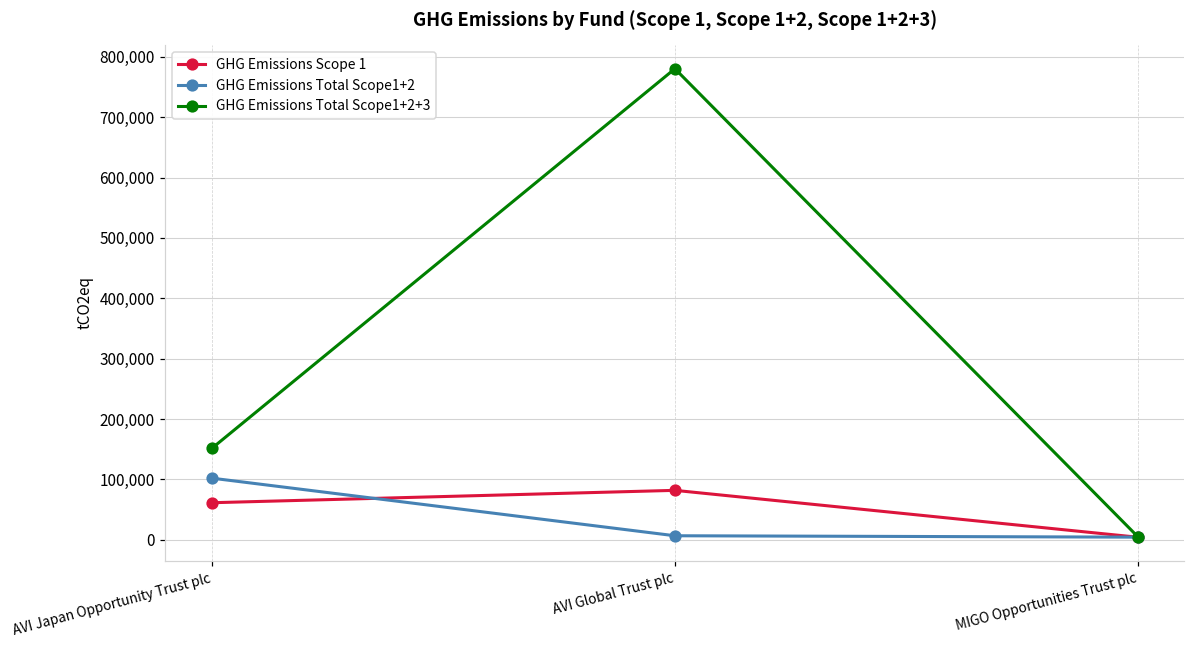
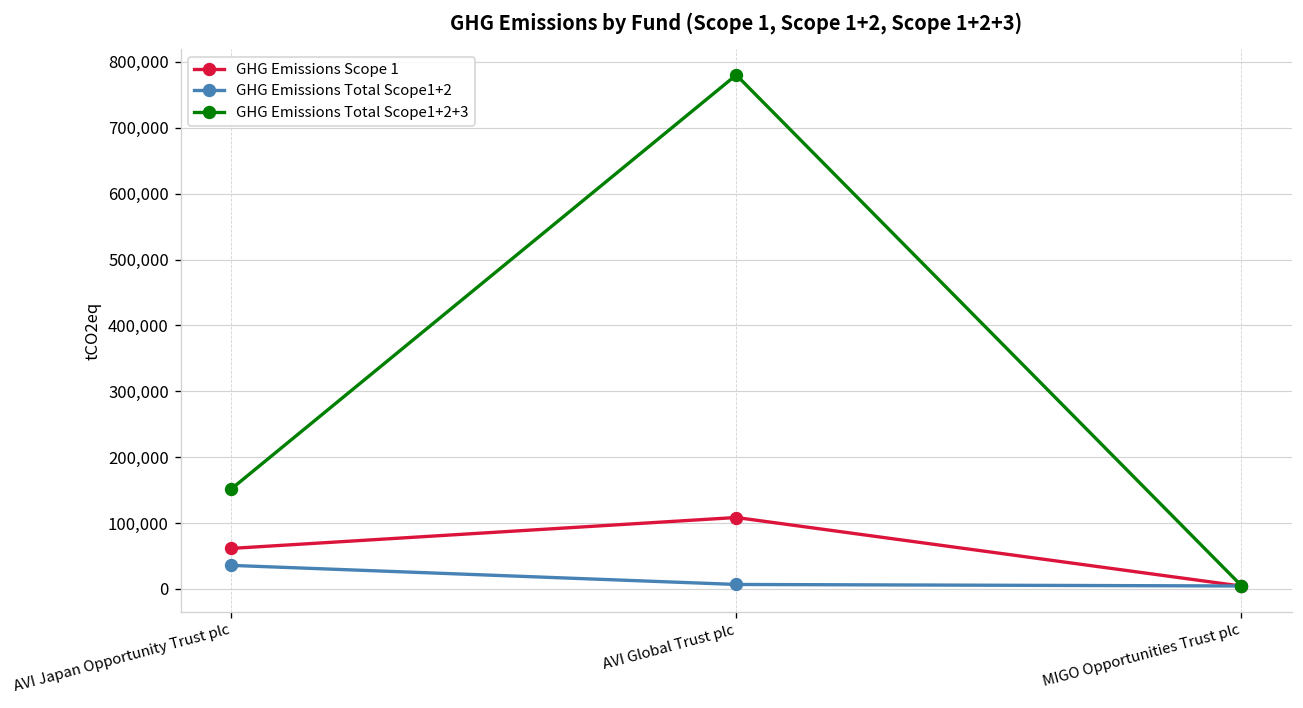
GHG Emissions Total Scope1+2, AVI Japan Opportunity Trust plc: 100,000 -> 40,000
GHG Emissions Scope 1, AVI Global Trust plc: 80,000 -> 110,000
